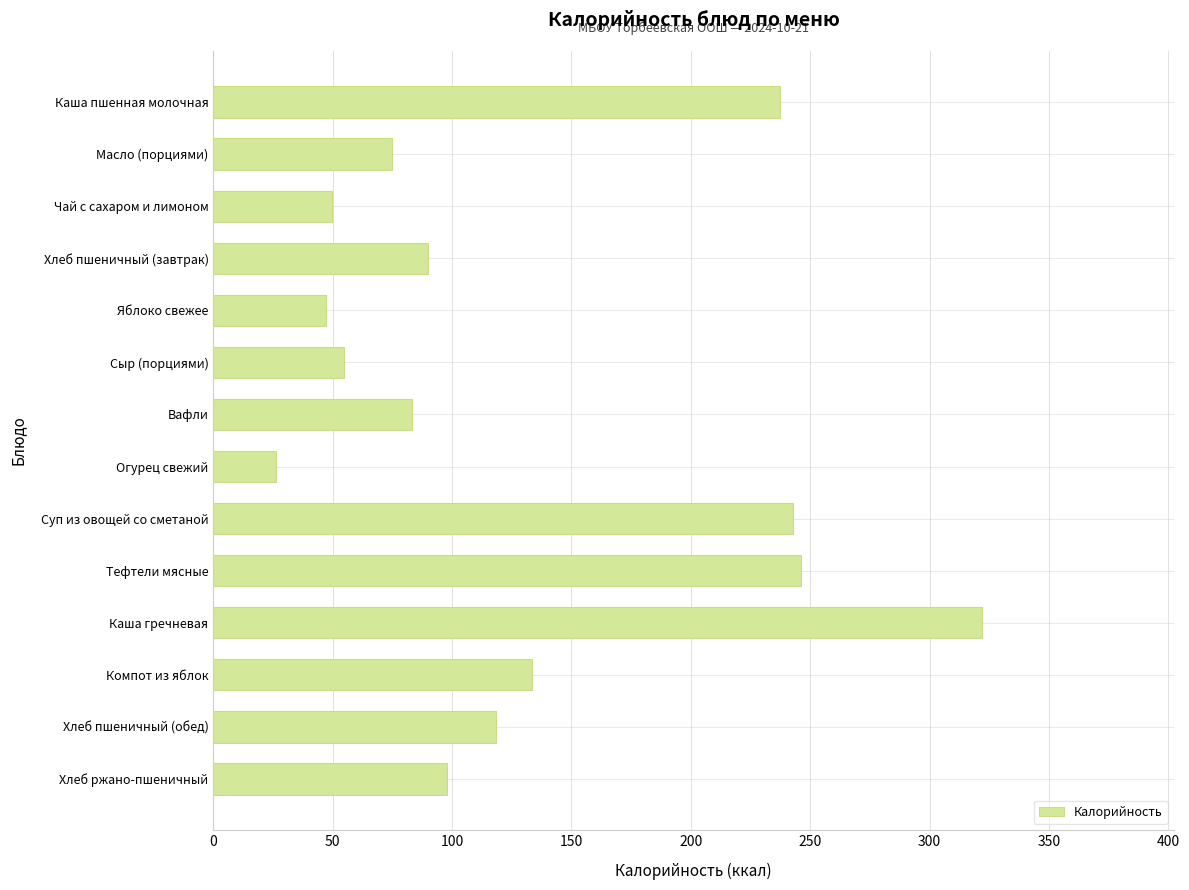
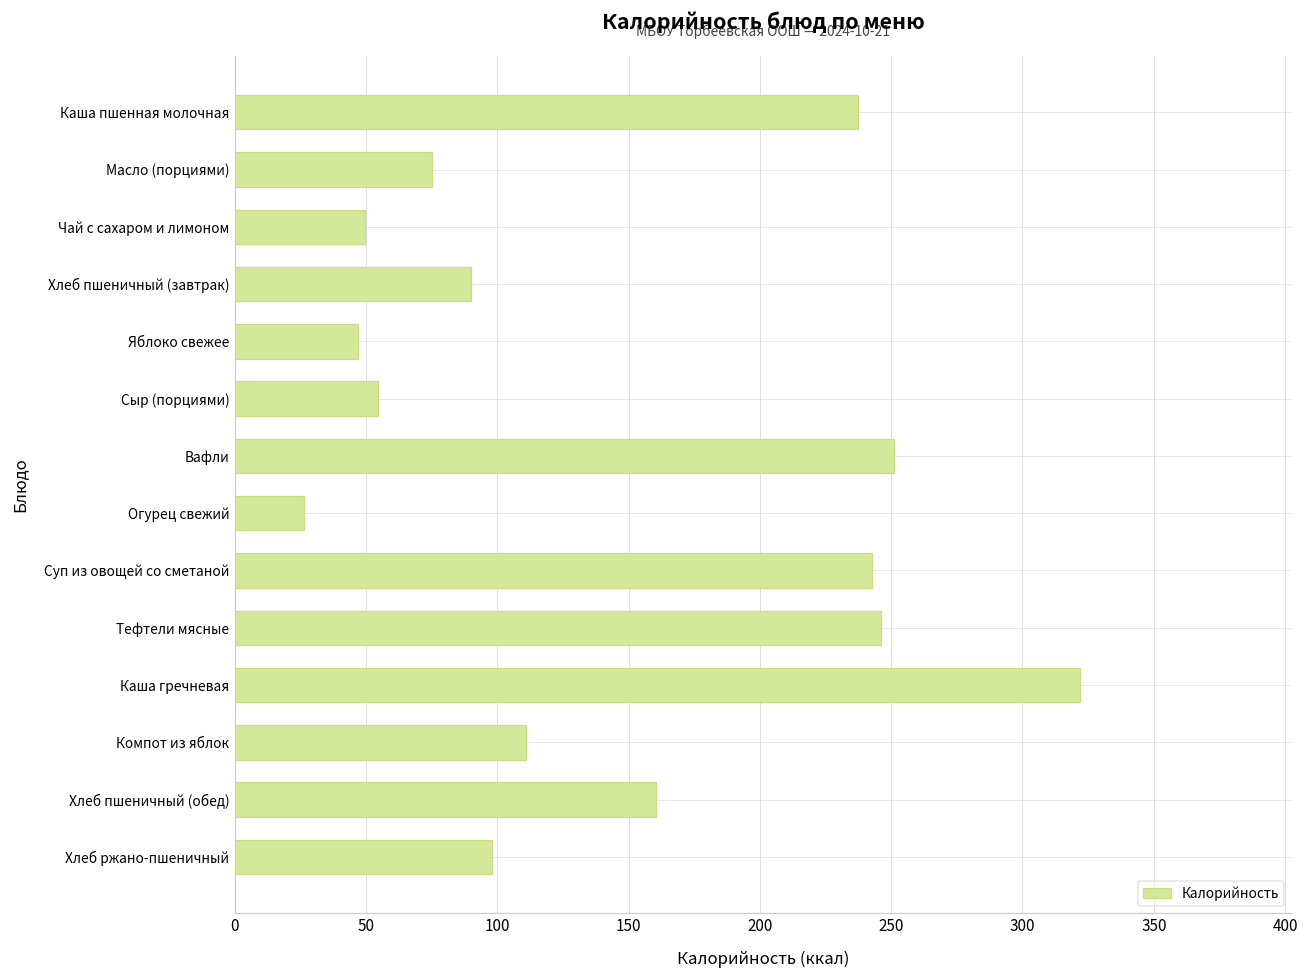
Вафли: 83 -> 251
Компот из яблок: 133 -> 111
Хлеб пшеничный (обед): 118 -> 161
